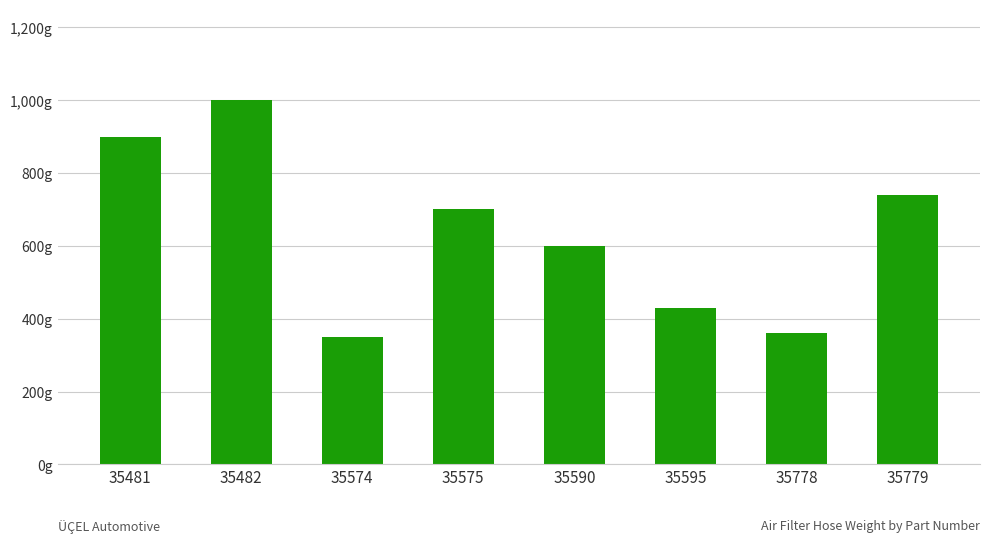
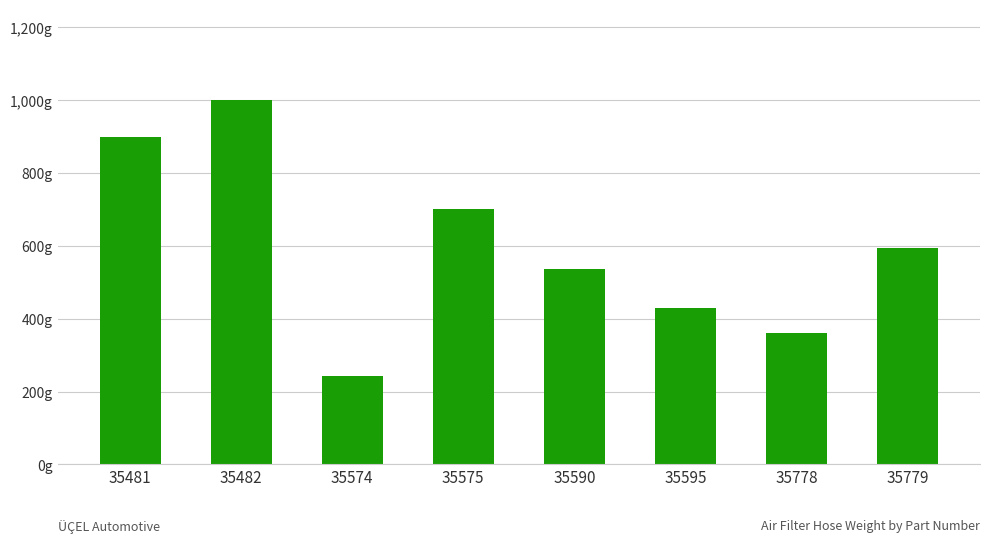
35574: 350g -> 240g
35590: 600g -> 540g
35779: 740g -> 600g
